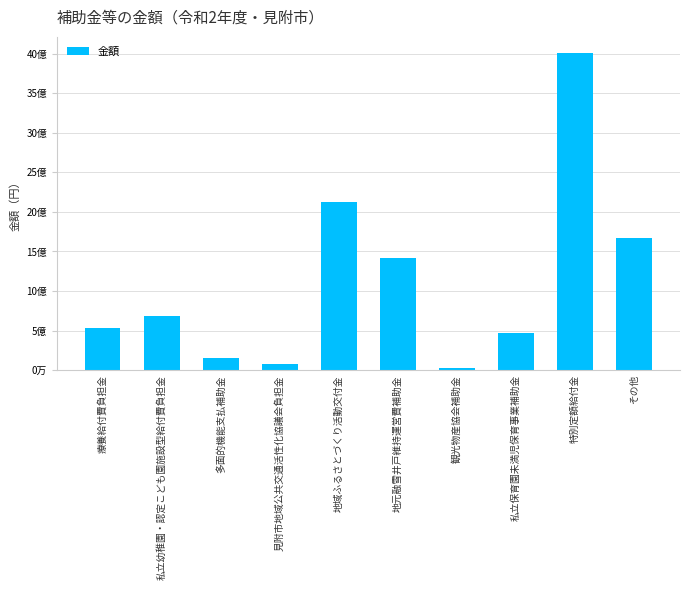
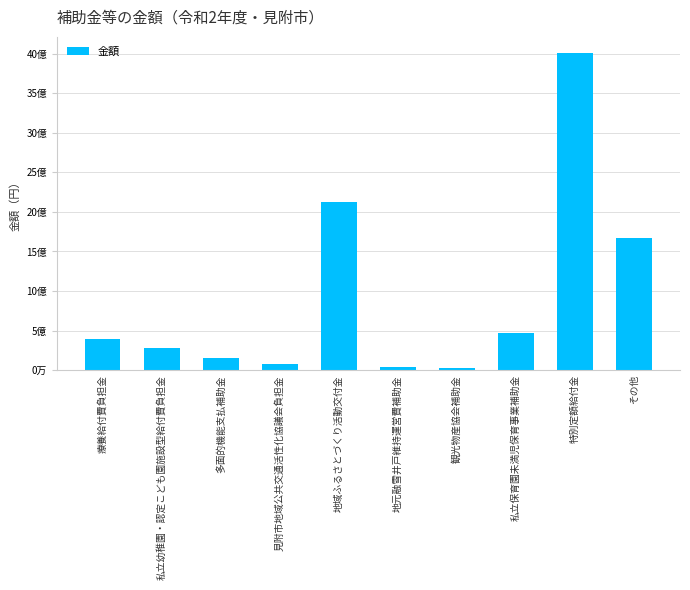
療養給付費負担金: 5億 -> 4億
私立幼稚園・認定こども園施設型給付費負担金: 7億 -> 3億
地元融雪井戸維持運営費補助金: 14億 -> 0億
